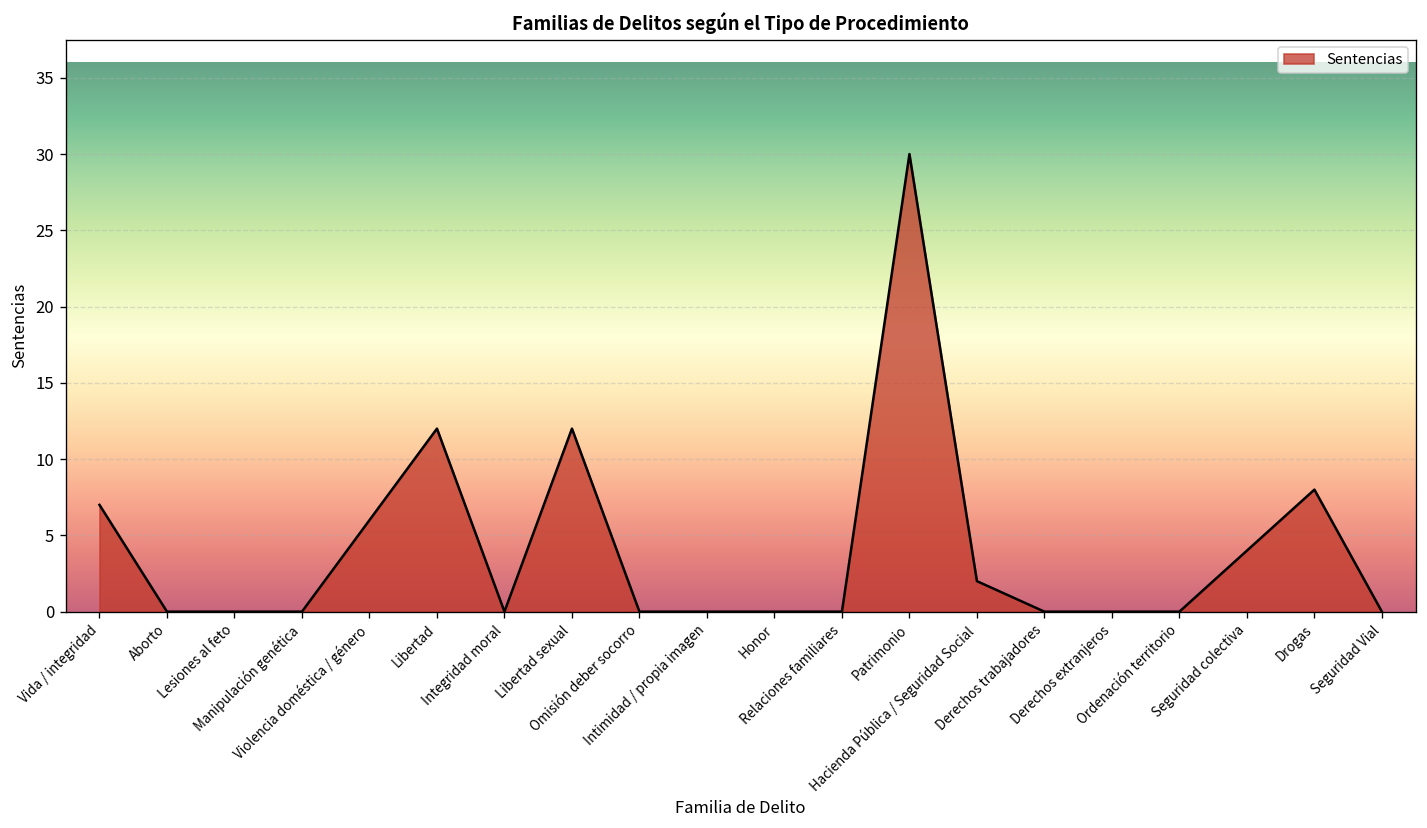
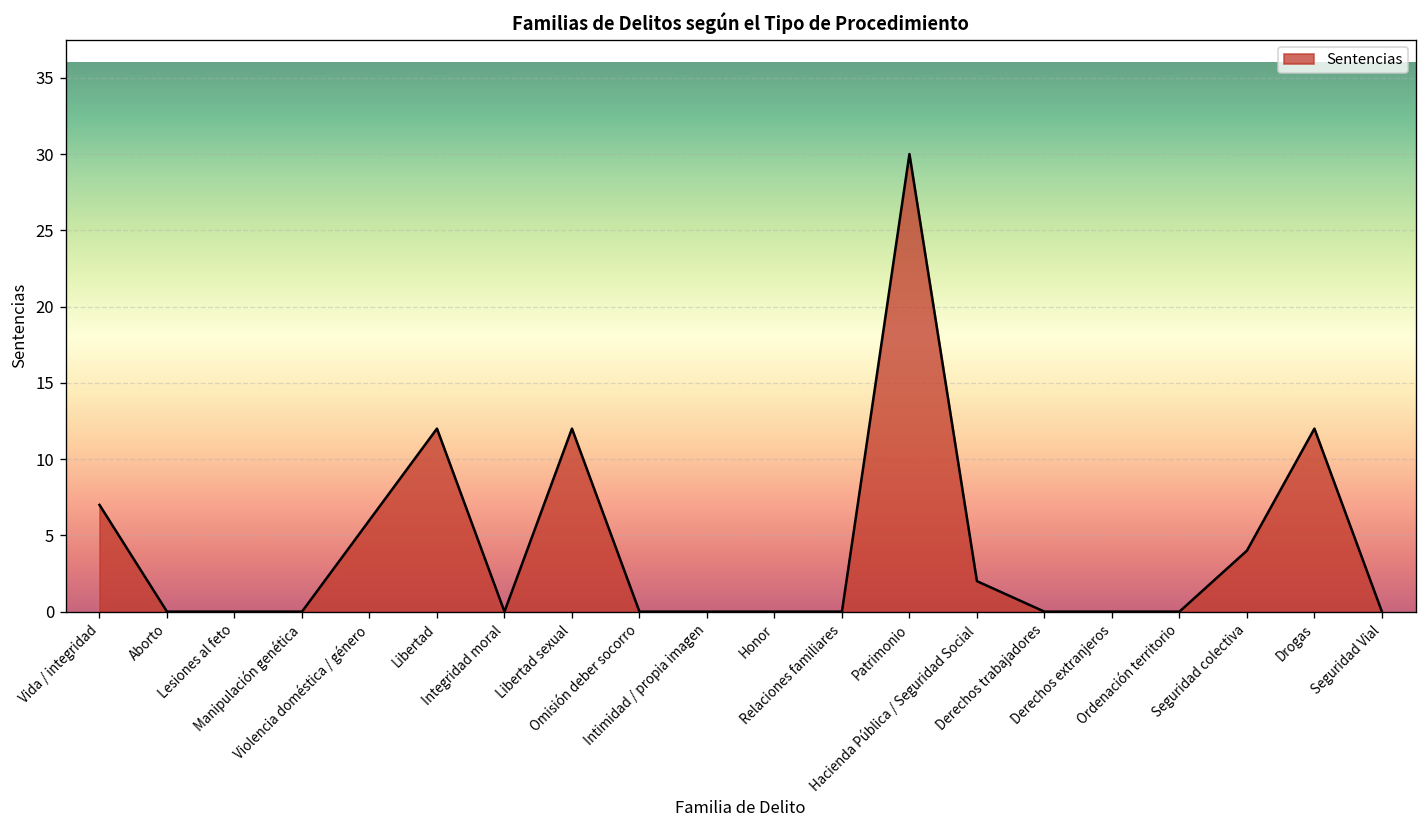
Drogas: 8 -> 12
